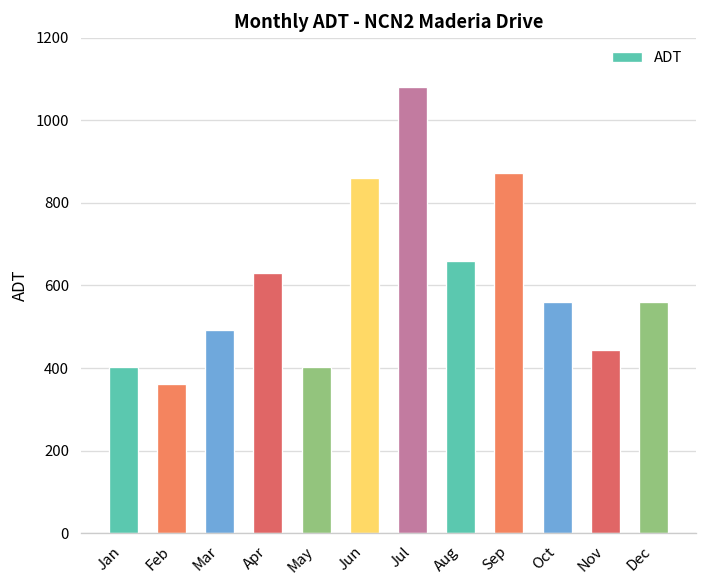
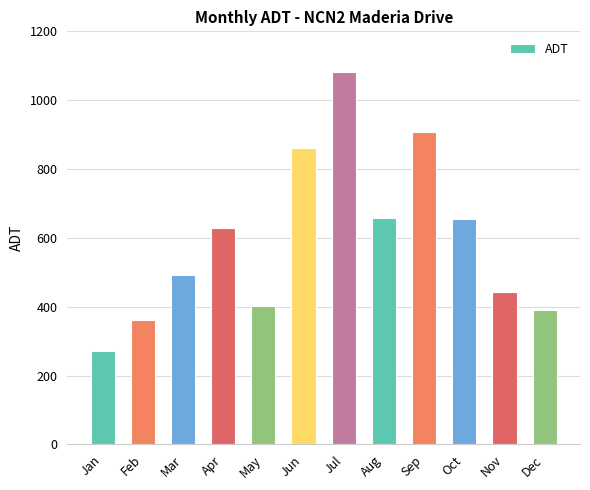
Jan: 400 -> 270
Sep: 870 -> 910
Oct: 560 -> 650
Dec: 560 -> 390
